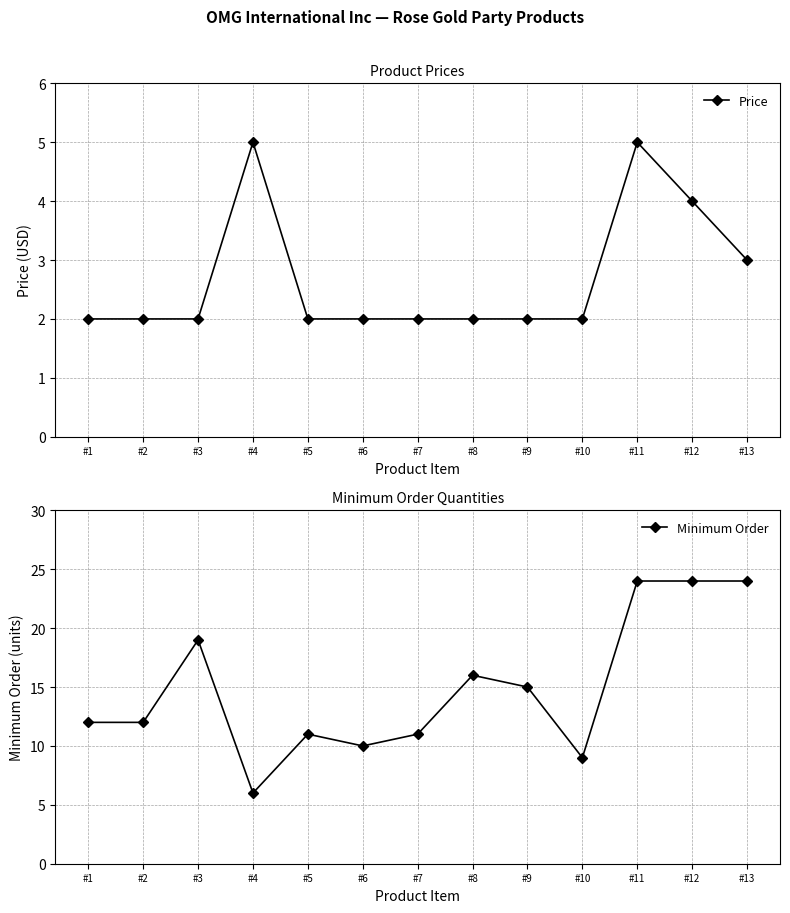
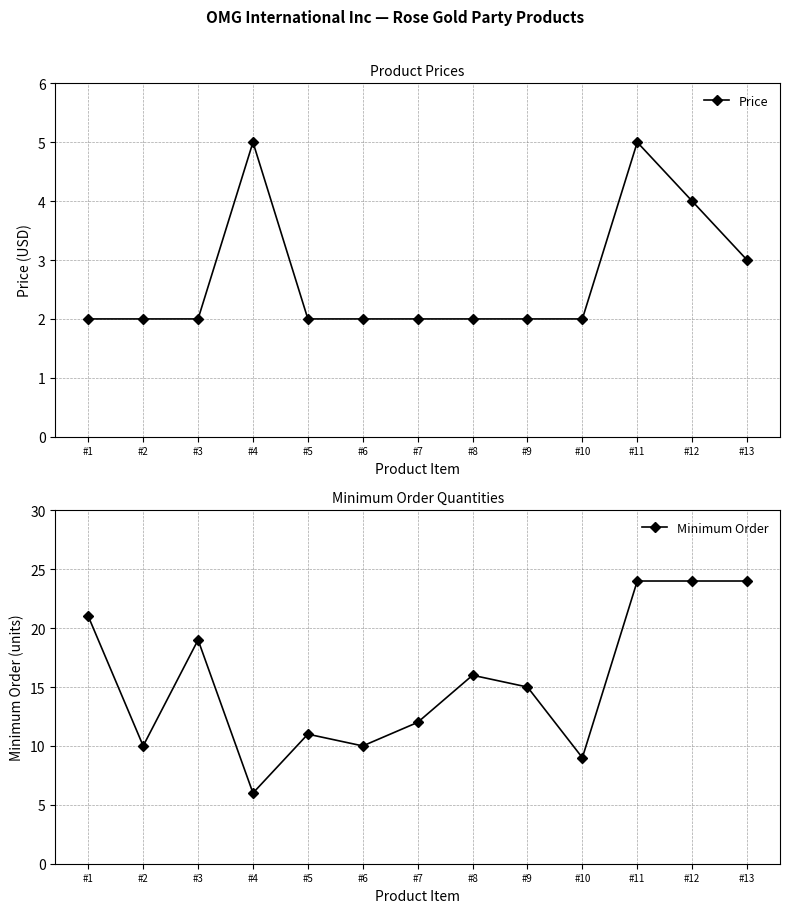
Minimum Order Quantities, #1: 12 -> 21
Minimum Order Quantities, #2: 12 -> 10
Minimum Order Quantities, #7: 11 -> 12
